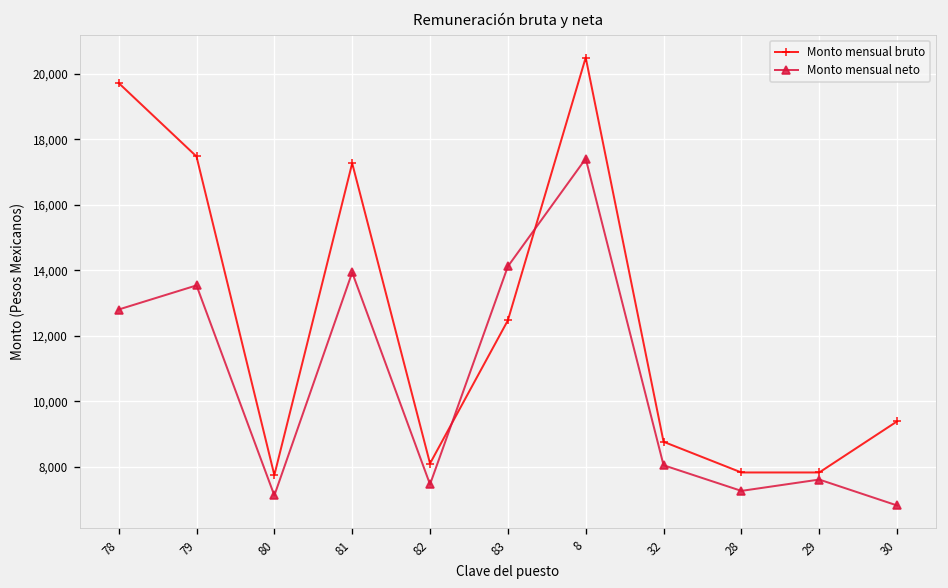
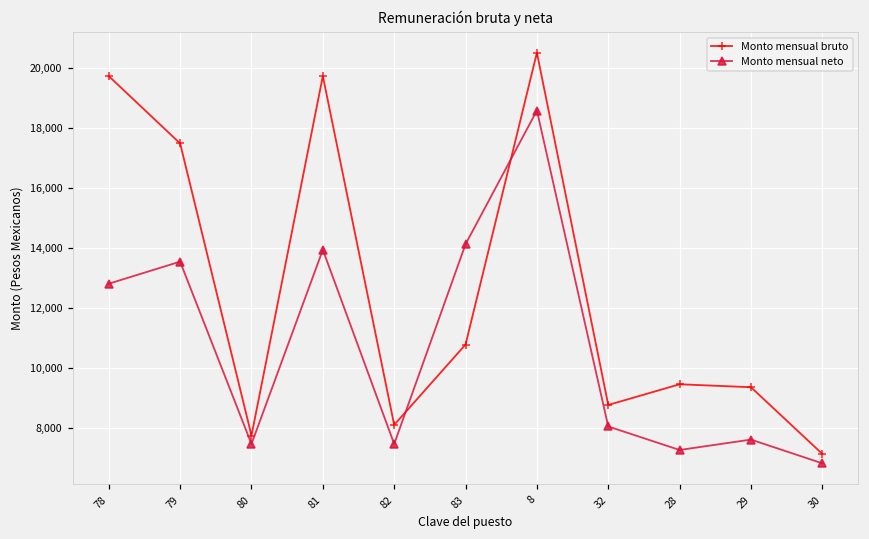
Monto mensual neto, 80: 7,100 -> 7,500
Monto mensual bruto, 81: 17,300 -> 19,700
Monto mensual bruto, 83: 12,500 -> 10,800
Monto mensual neto, 8: 17,400 -> 18,600
Monto mensual bruto, 28: 7,800 -> 9,500
Monto mensual bruto, 29: 7,800 -> 9,400
Monto mensual bruto, 30: 9,400 -> 7,100
